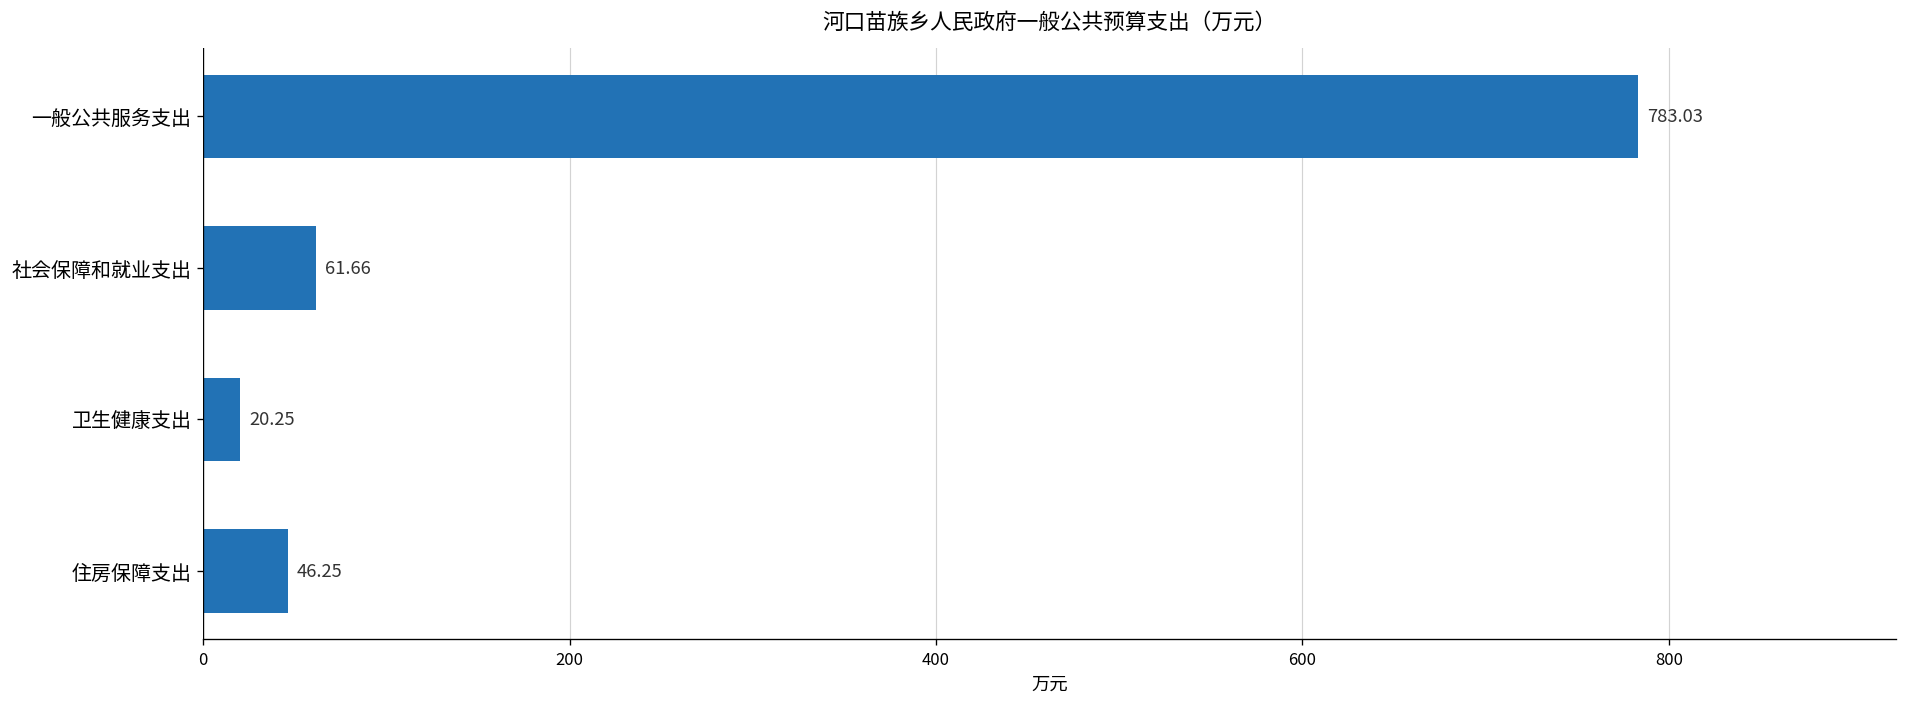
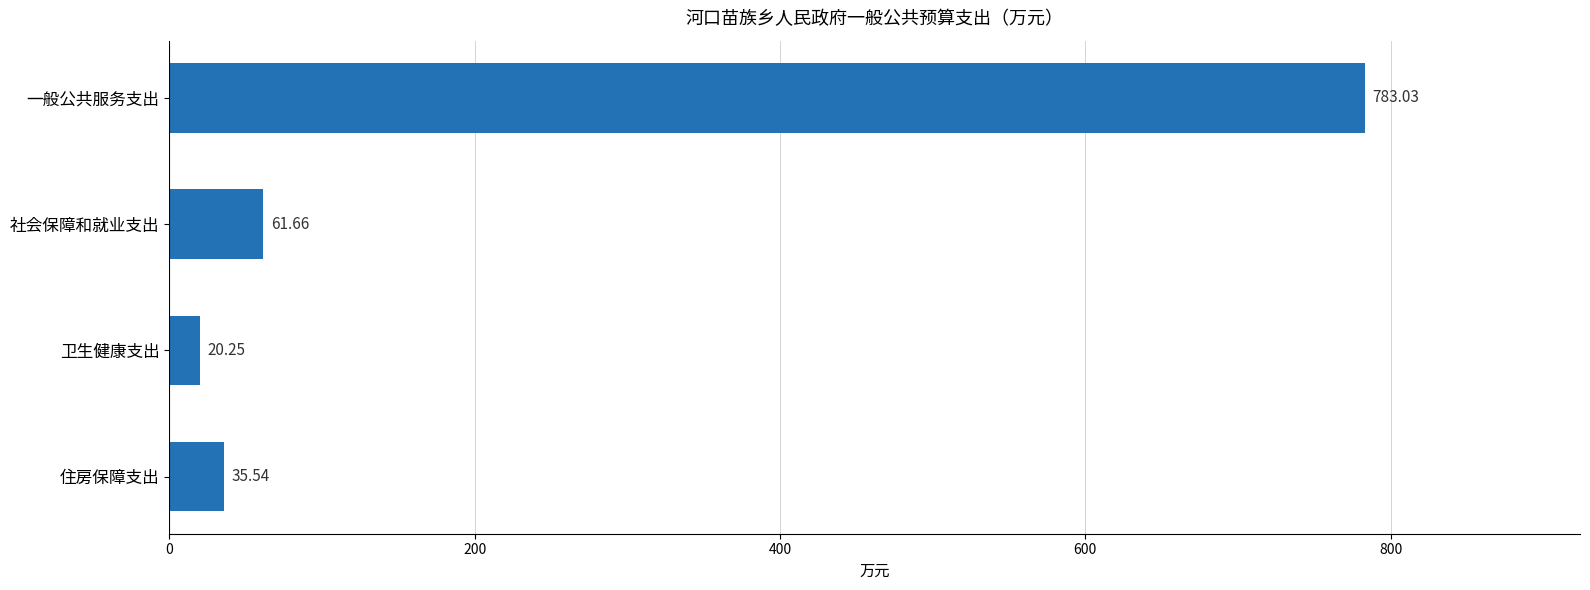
住房保障支出: 46.25 -> 35.54
